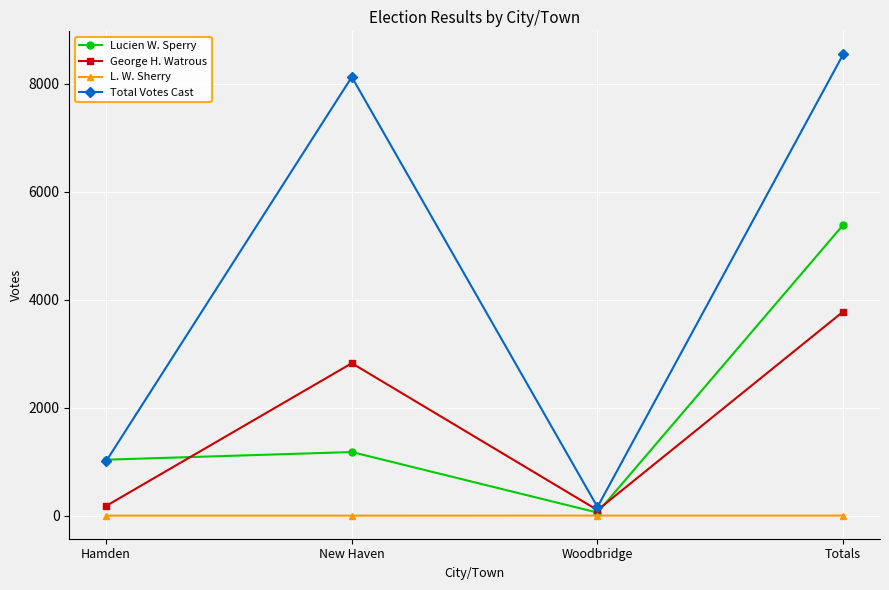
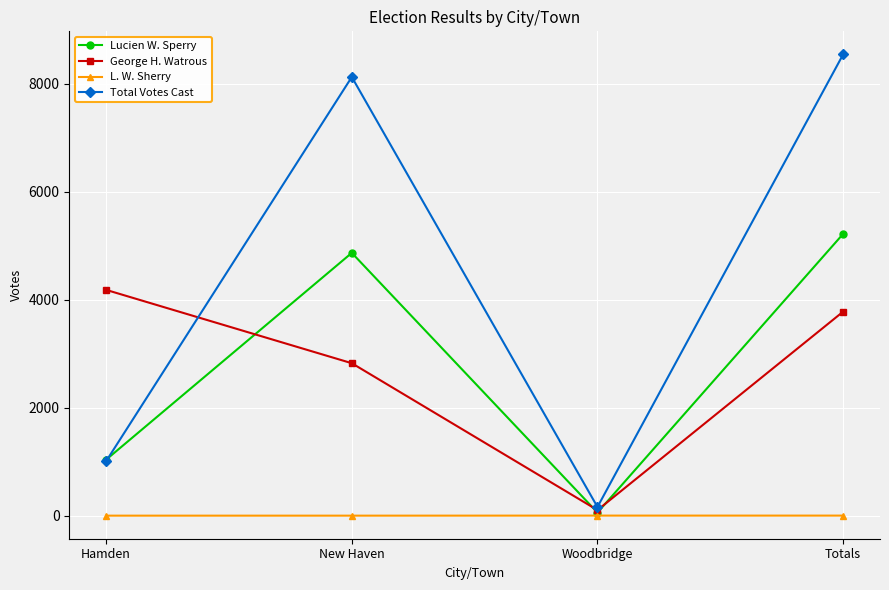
George H. Watrous, Hamden: 200 -> 4200
Lucien W. Sperry, New Haven: 1200 -> 4900
Lucien W. Sperry, Totals: 5400 -> 5200
